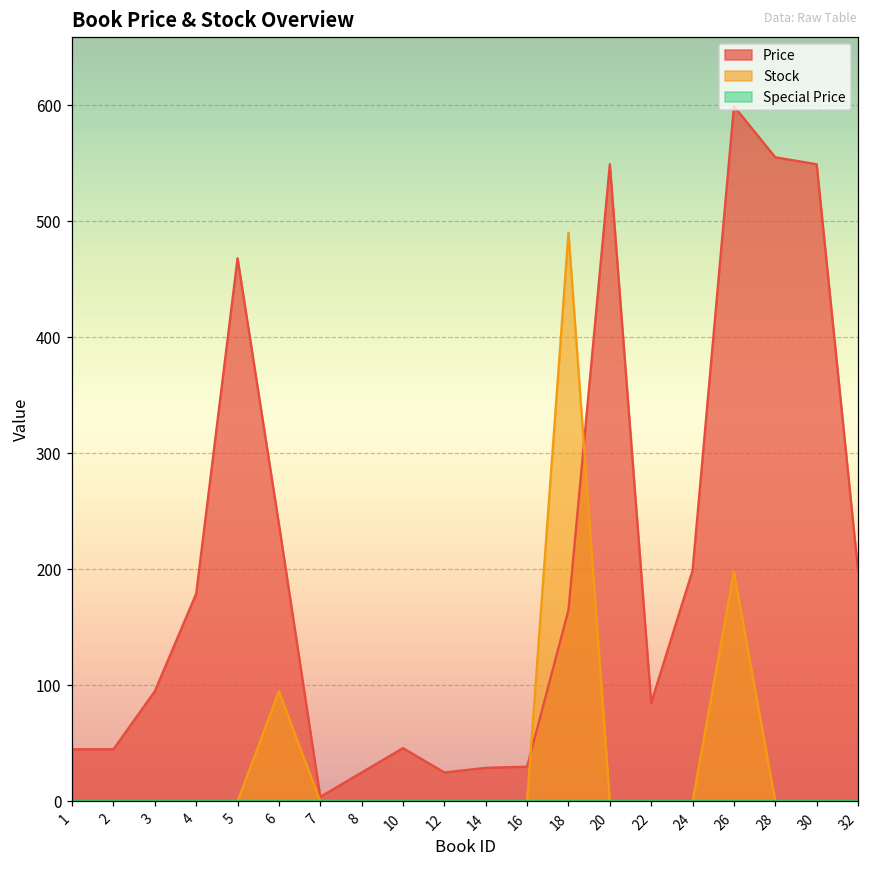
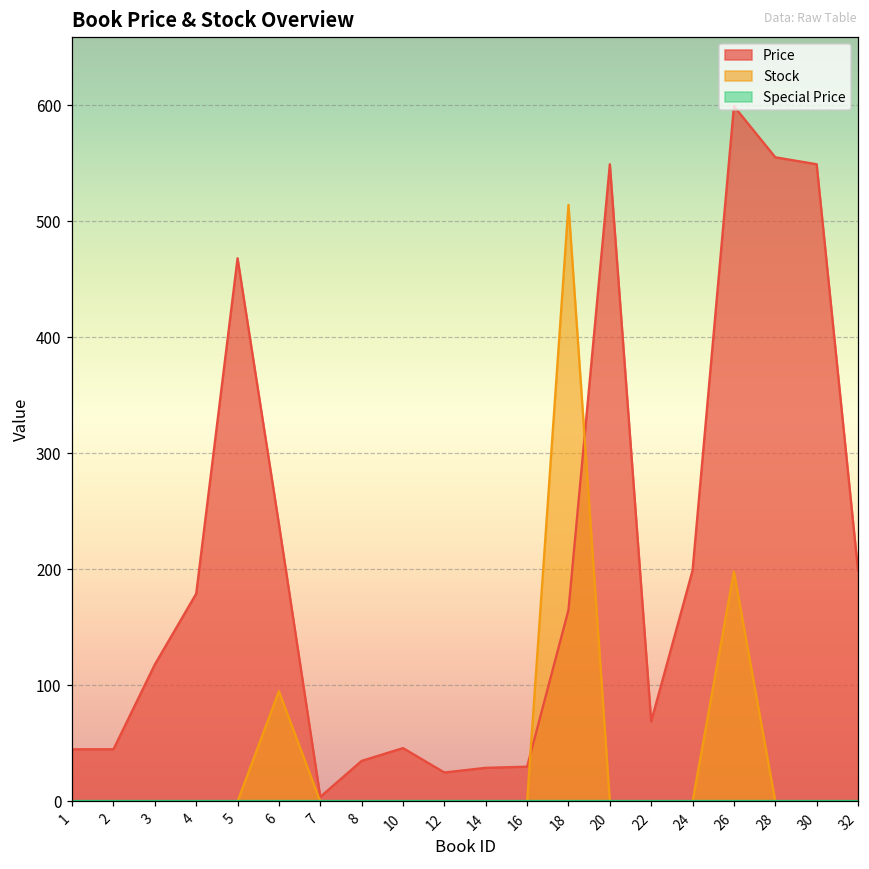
Price, 3: 95 -> 118
Price, 8: 25 -> 35
Stock, 18: 490 -> 514
Price, 22: 85 -> 69
